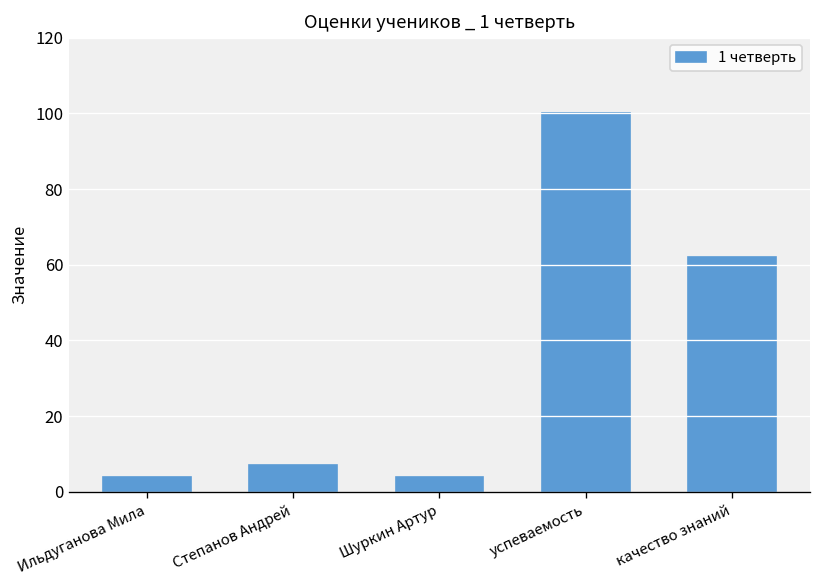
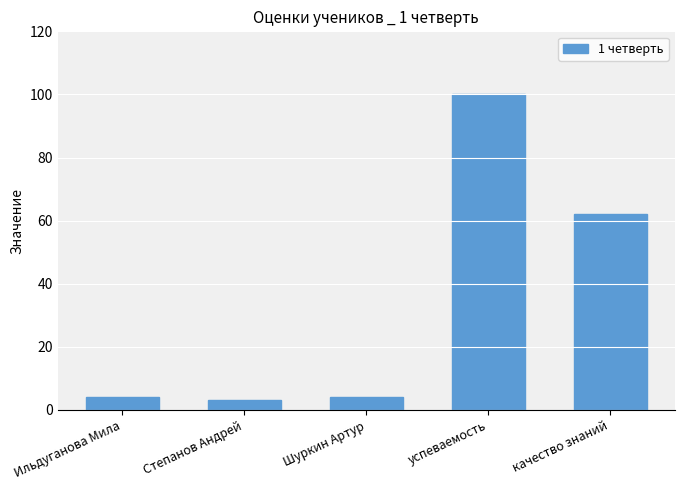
Степанов Андрей: 7 -> 3
